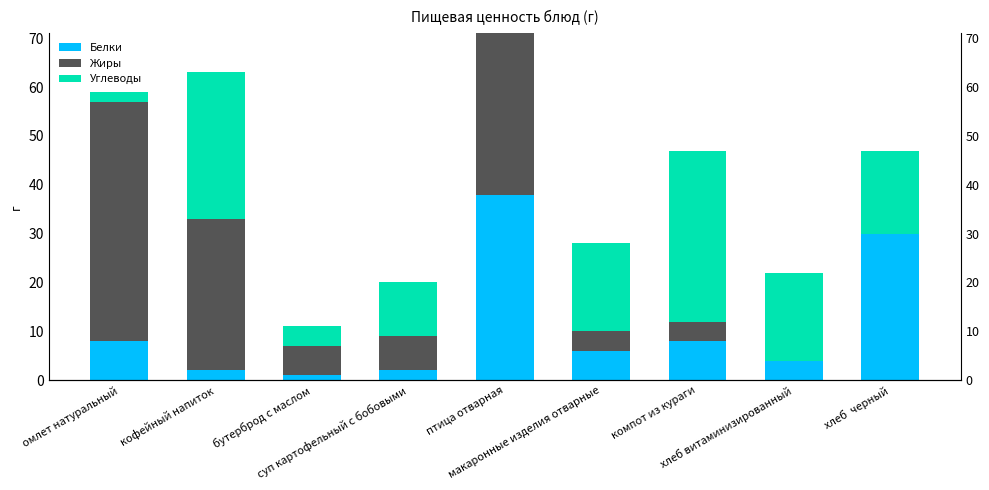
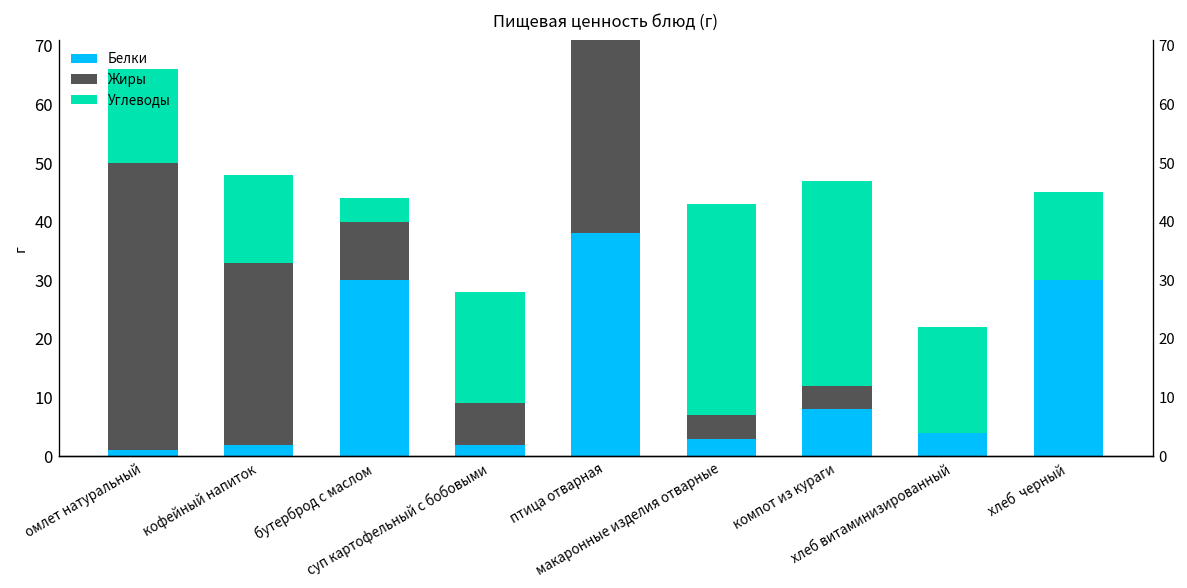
Белки, омлет натуральный: 8 -> 1
Углеводы, омлет натуральный: 2 -> 16
Углеводы, кофейный напиток: 30 -> 15
Белки, бутерброд с маслом: 1 -> 30
Жиры, бутерброд с маслом: 6 -> 10
Углеводы, суп картофельный с бобовыми: 11 -> 19
Белки, макаронные изделия отварные: 6 -> 3
Углеводы, макаронные изделия отварные: 18 -> 36
Углеводы, хлеб черный: 17 -> 15
